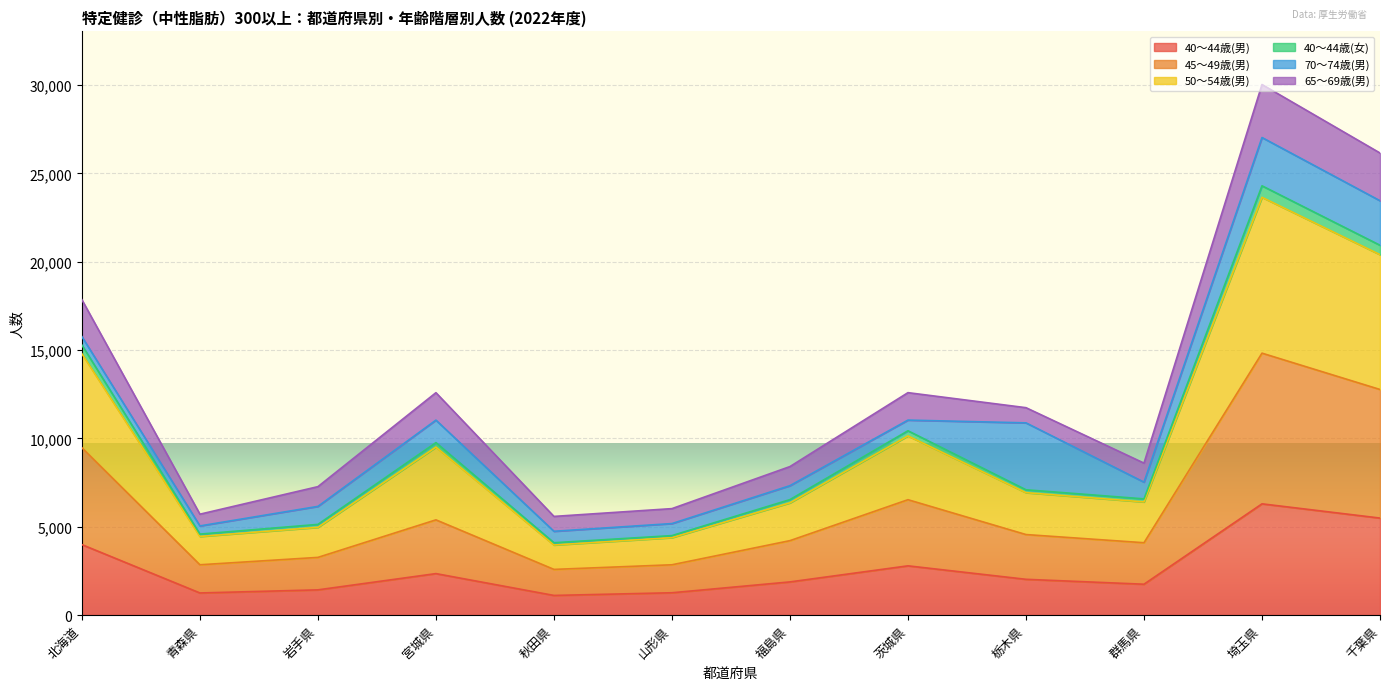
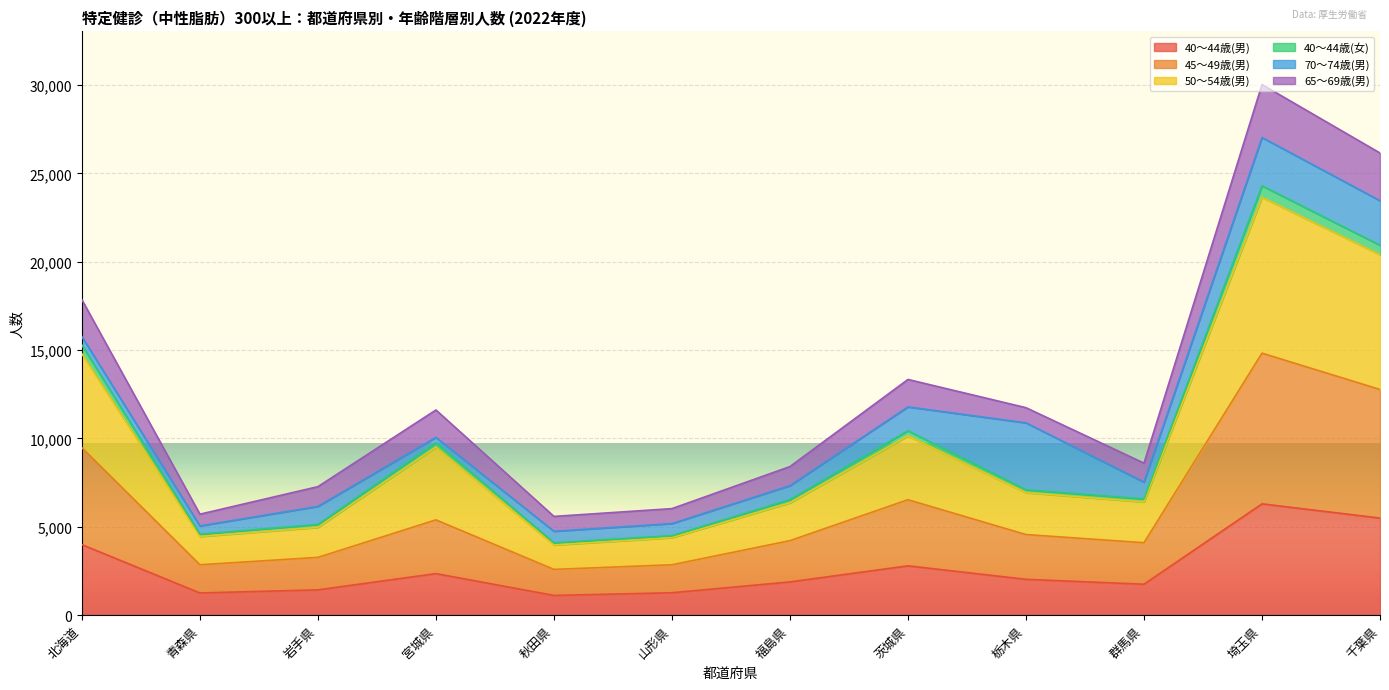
70～74歳(男), 宮城県: 1,300 -> 300
70～74歳(男), 茨城県: 600 -> 1,400
